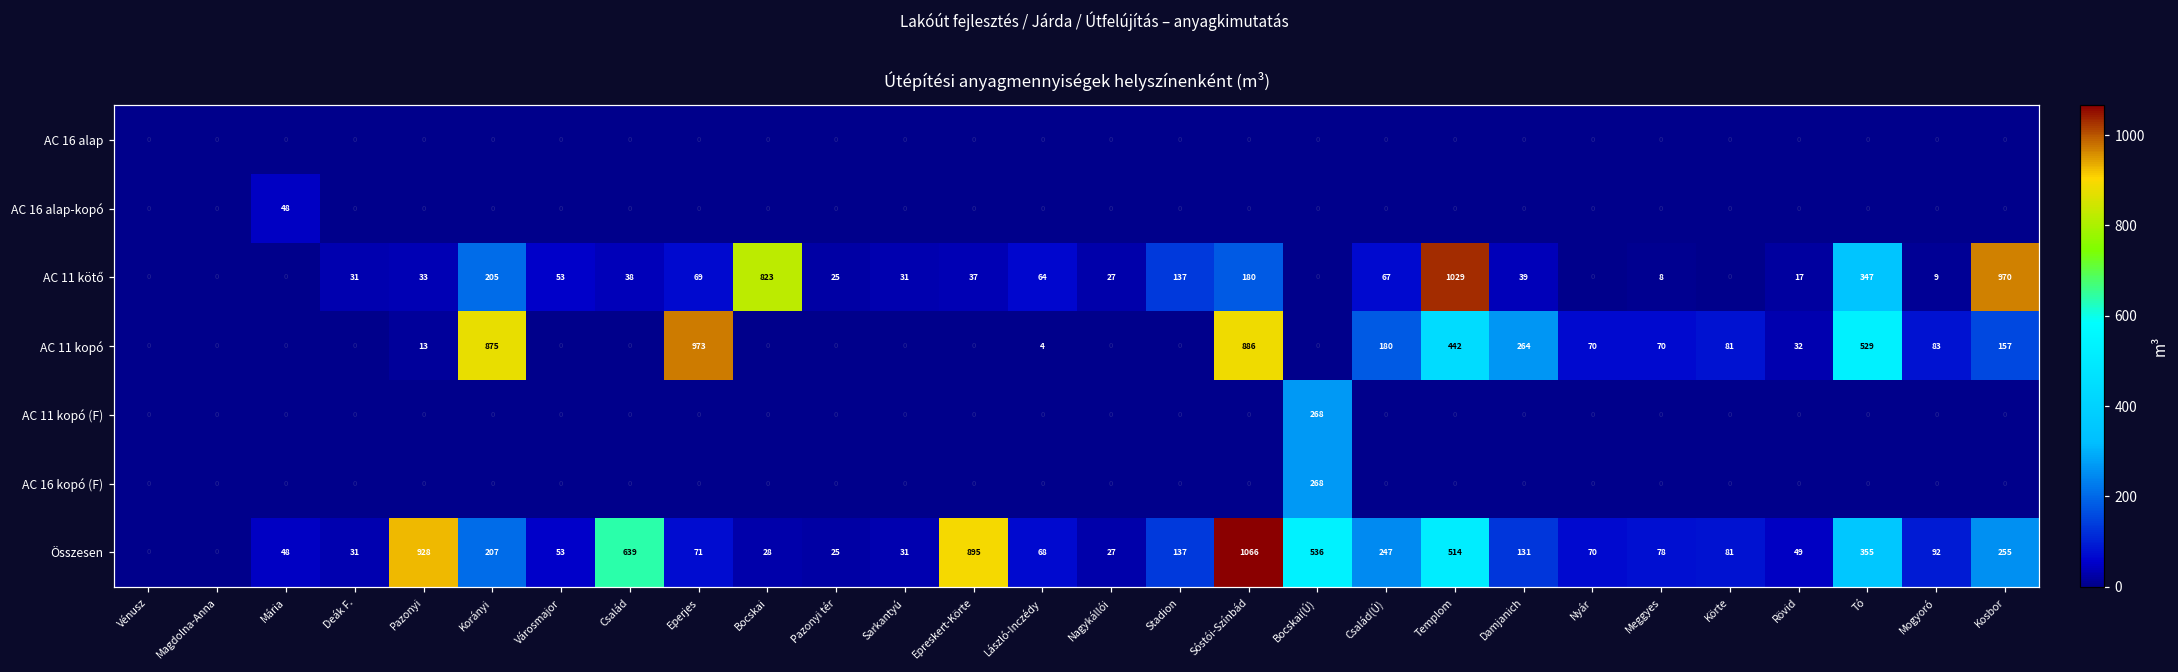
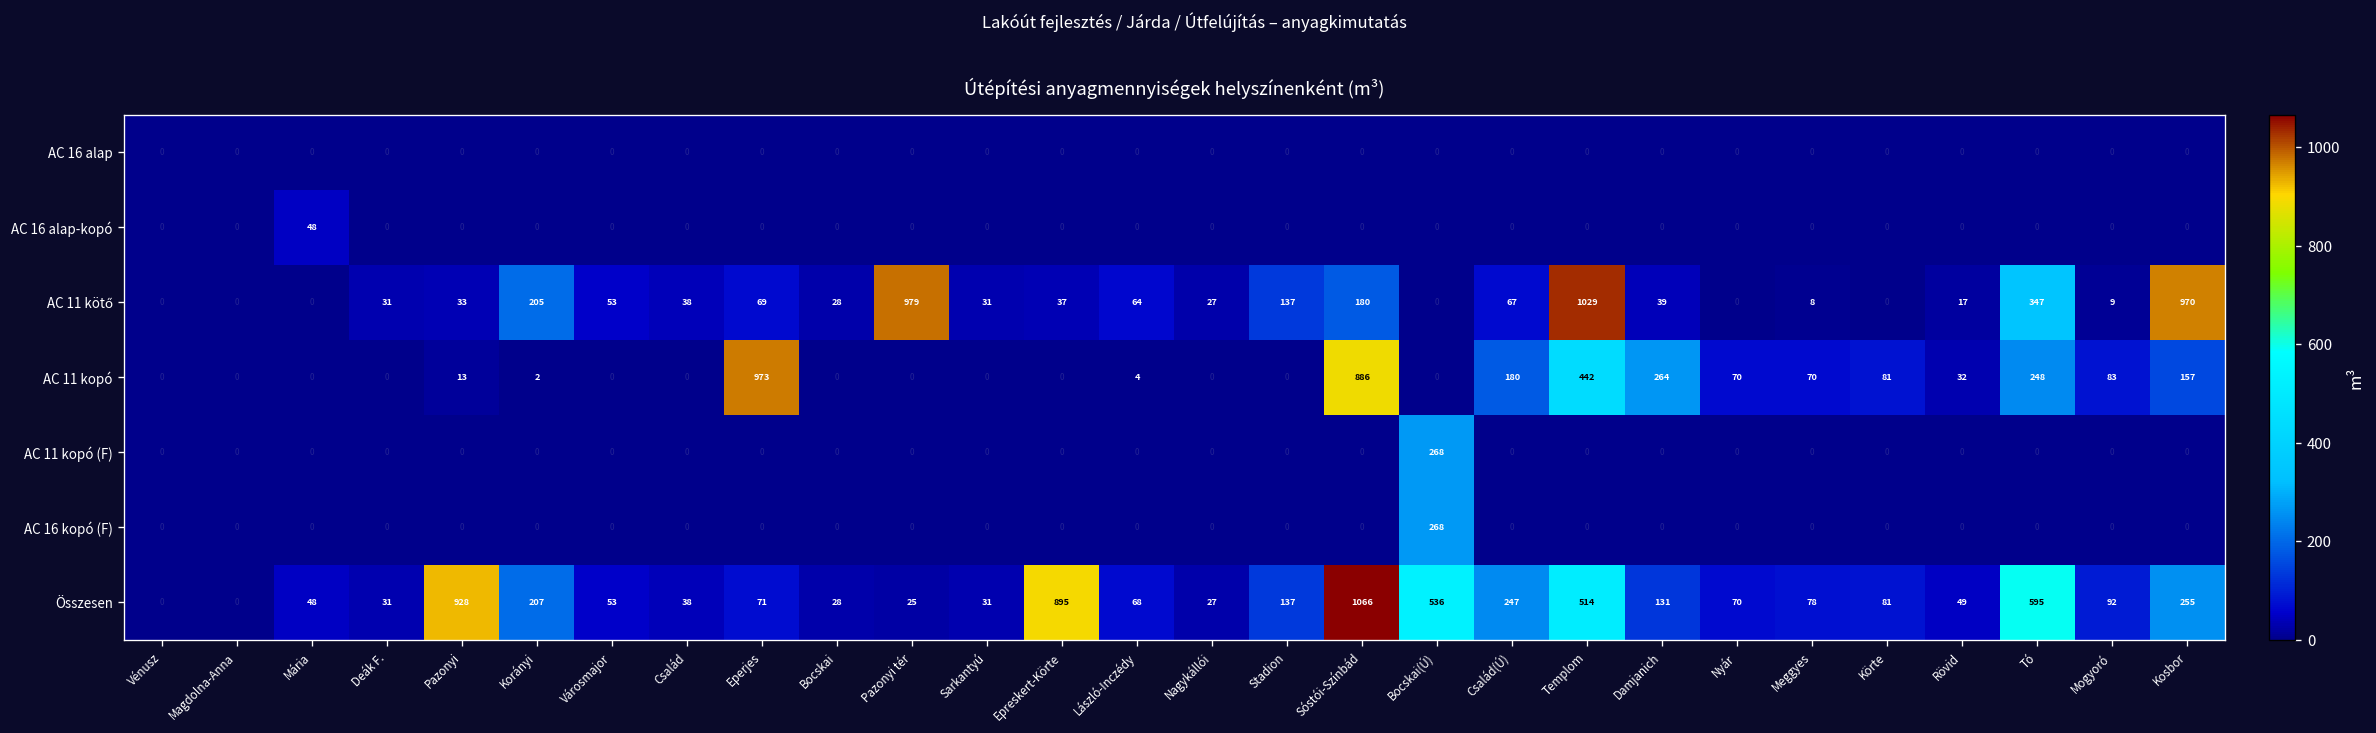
AC 11 kötő, Bocskai: 823 -> 28
AC 11 kötő, Pazonyi tér: 25 -> 979
AC 11 kopó, Korányi: 875 -> 2
AC 11 kopó, Tó: 529 -> 248
Összesen, Család: 639 -> 38
Összesen, Tó: 355 -> 595
